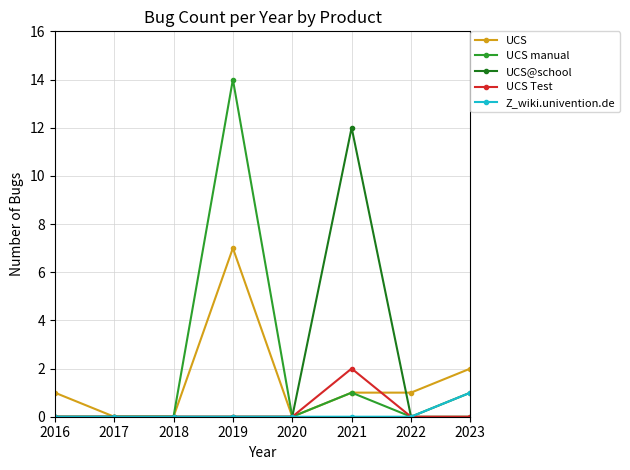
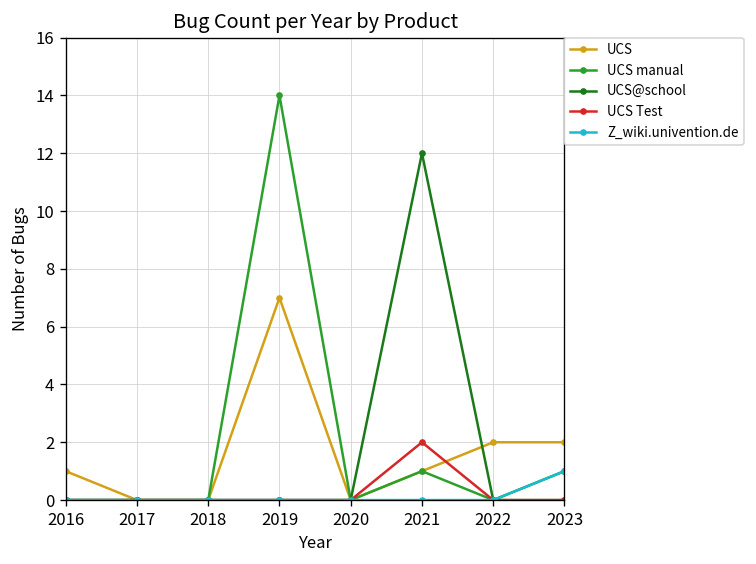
UCS, 2022: 1 -> 2
